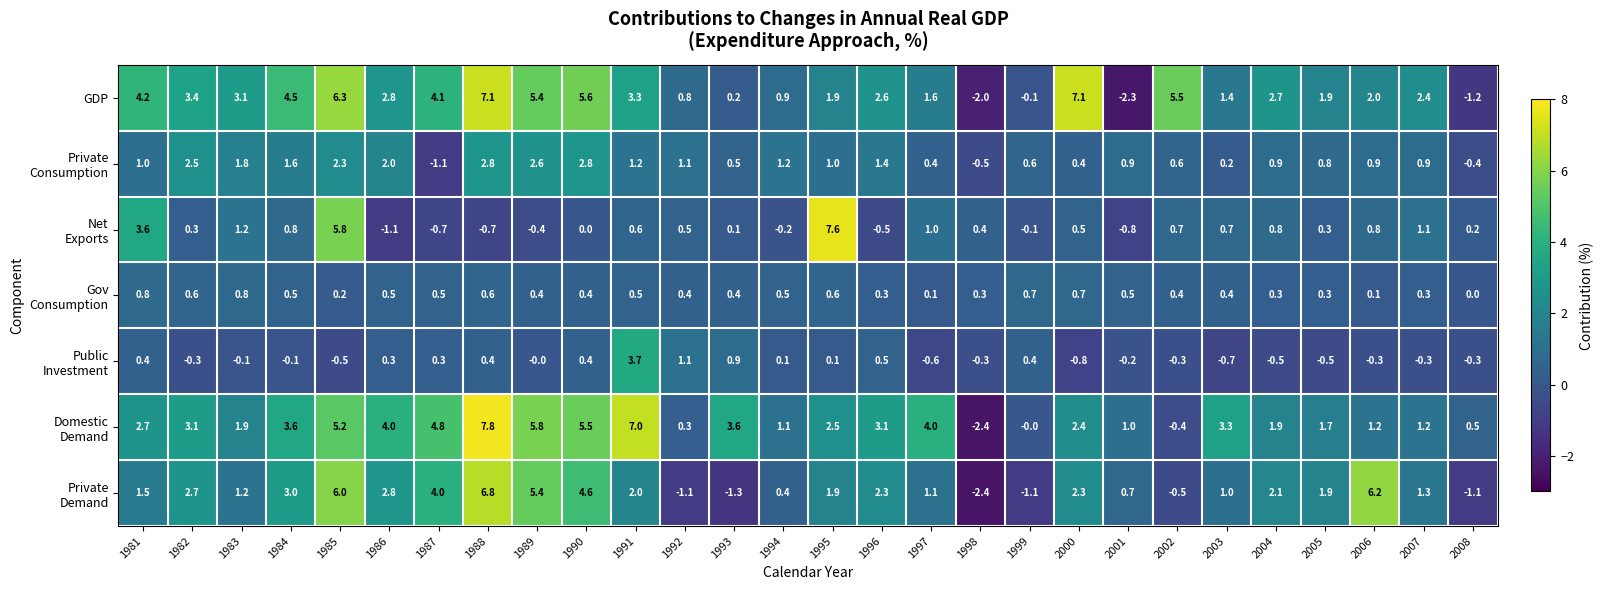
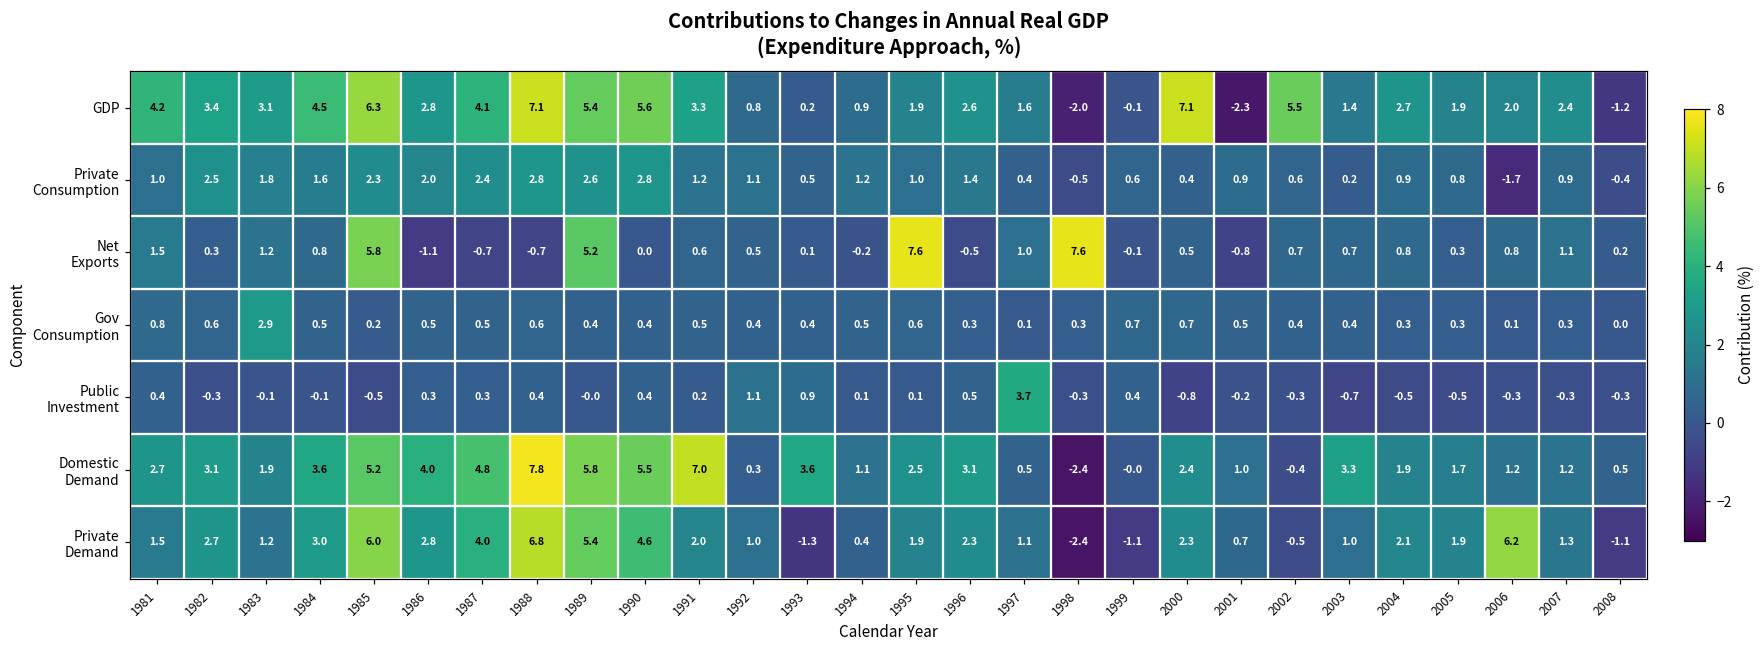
Private Consumption, 1987: -1.1 -> 2.4
Private Consumption, 2006: 0.9 -> -1.7
Net Exports, 1981: 3.6 -> 1.5
Net Exports, 1989: -0.4 -> 5.2
Net Exports, 1998: 0.4 -> 7.6
Gov Consumption, 1983: 0.8 -> 2.9
Public Investment, 1991: 3.7 -> 0.2
Public Investment, 1997: -0.6 -> 3.7
Domestic Demand, 1997: 4.0 -> 0.5
Private Demand, 1992: -1.1 -> 1.0
